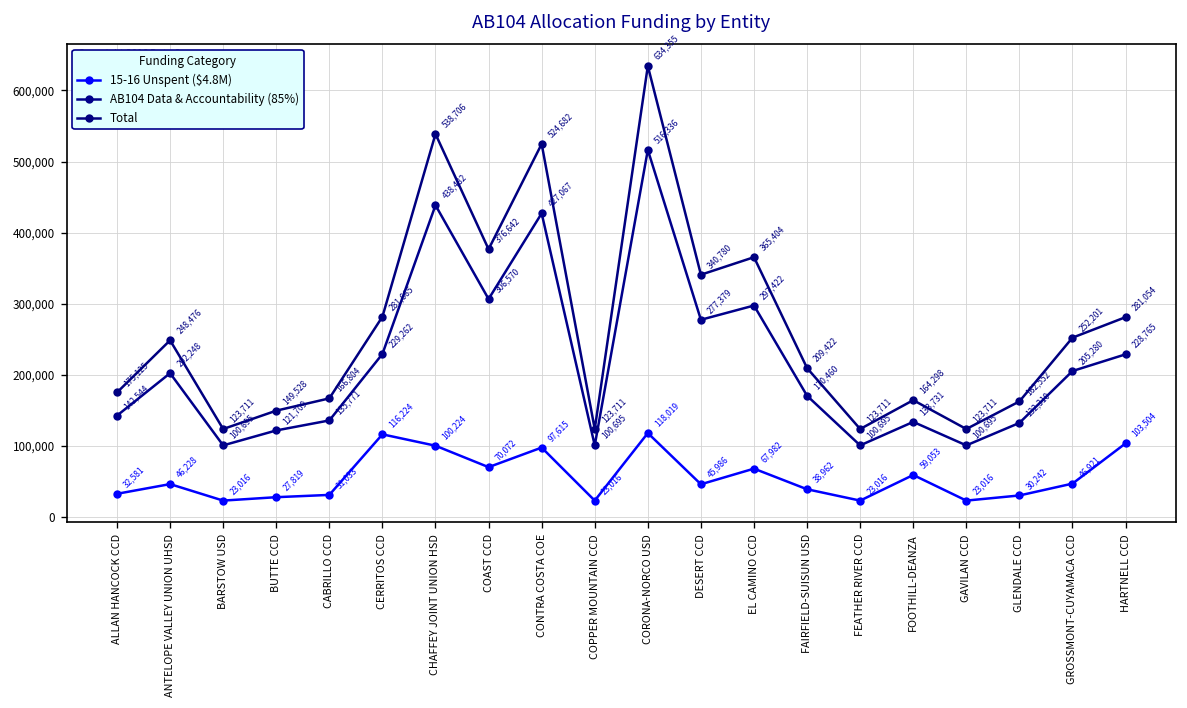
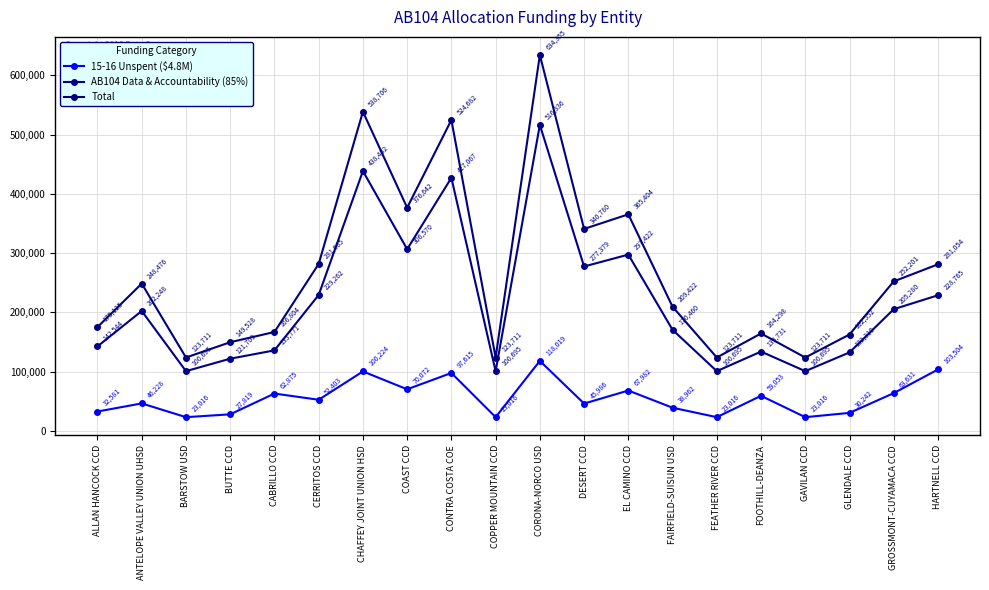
15-16 Unspent ($4.8M), CABRILLO CCD: 31,033 -> 62,875
15-16 Unspent ($4.8M), CERRITOS CCD: 116,224 -> 52,403
15-16 Unspent ($4.8M), GROSSMONT-CUYAMACA CCD: 46,921 -> 63,631
